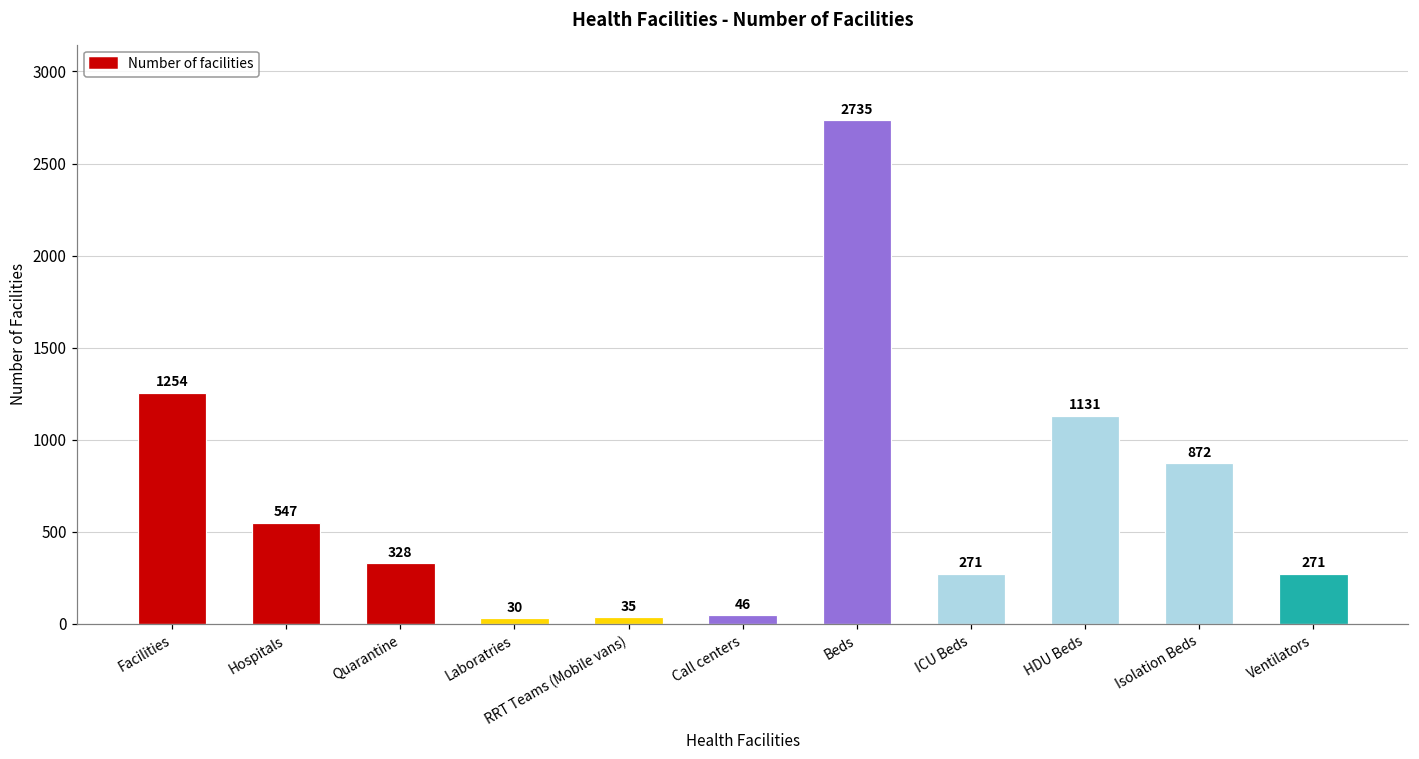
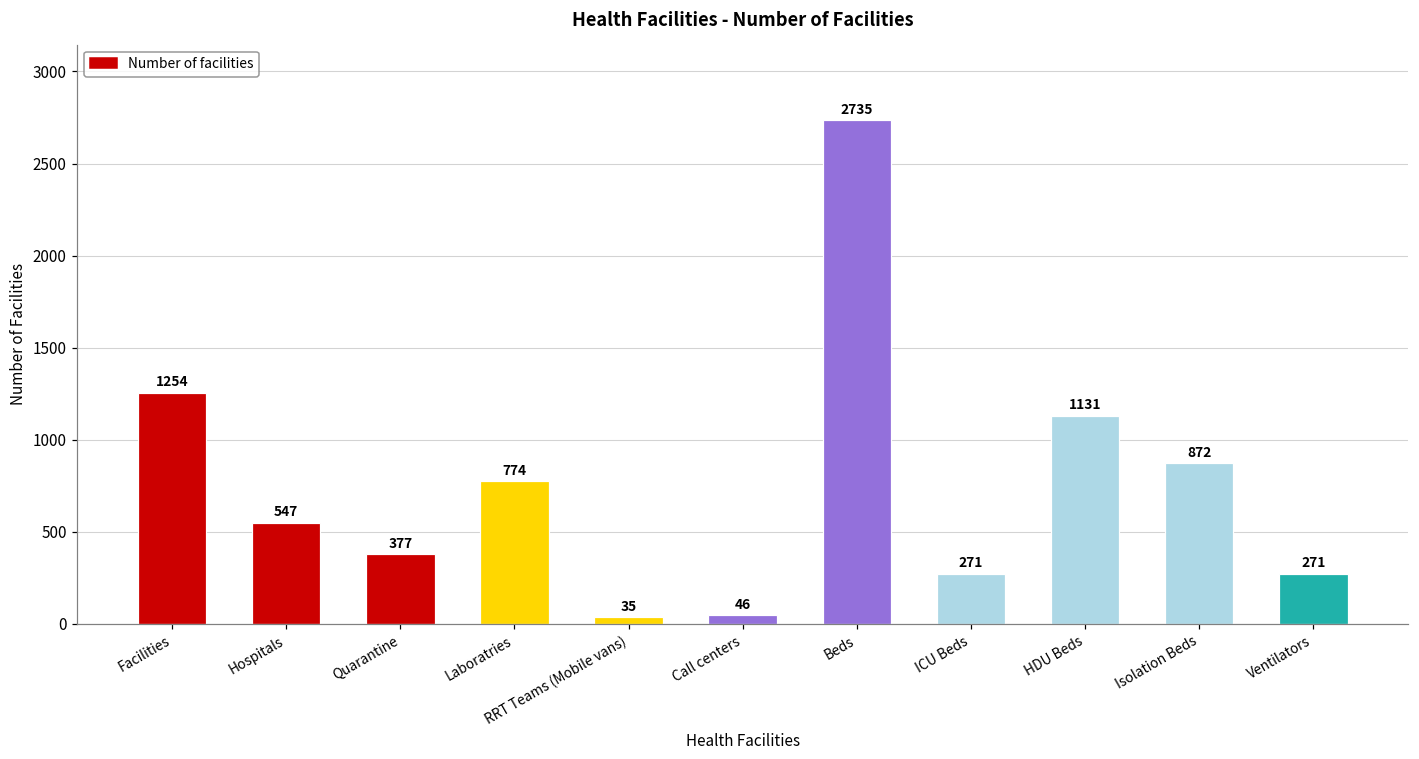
Quarantine: 328 -> 377
Laboratries: 30 -> 774
